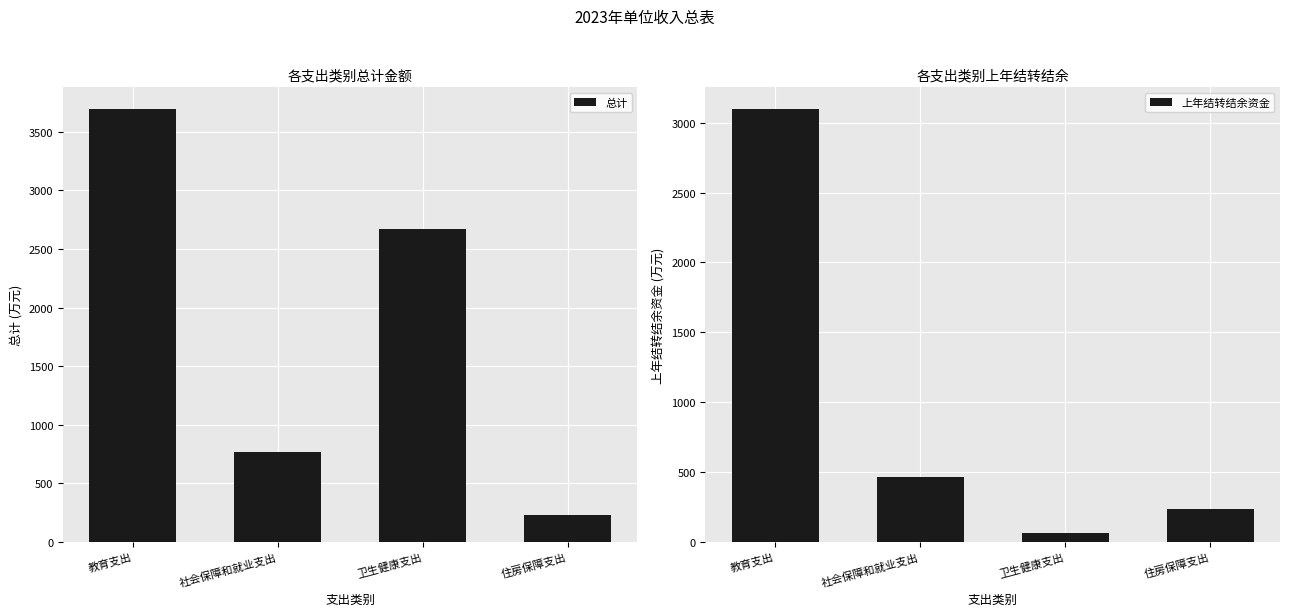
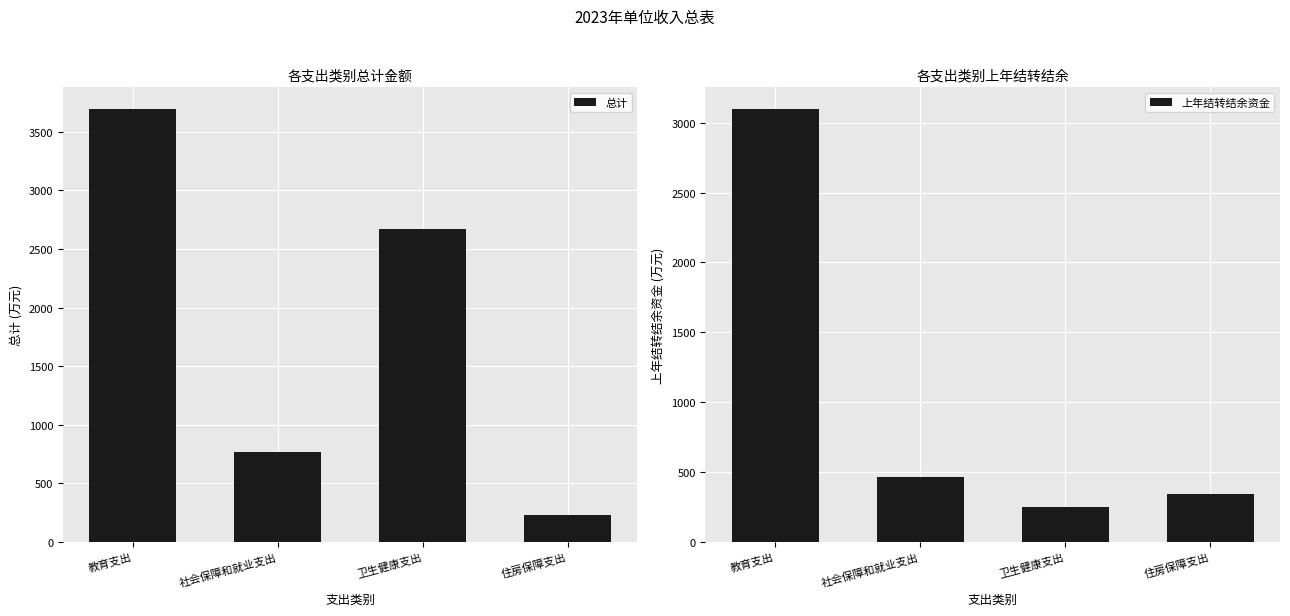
各支出类别上年结转结余, 卫生健康支出: 60 -> 240
各支出类别上年结转结余, 住房保障支出: 230 -> 340
